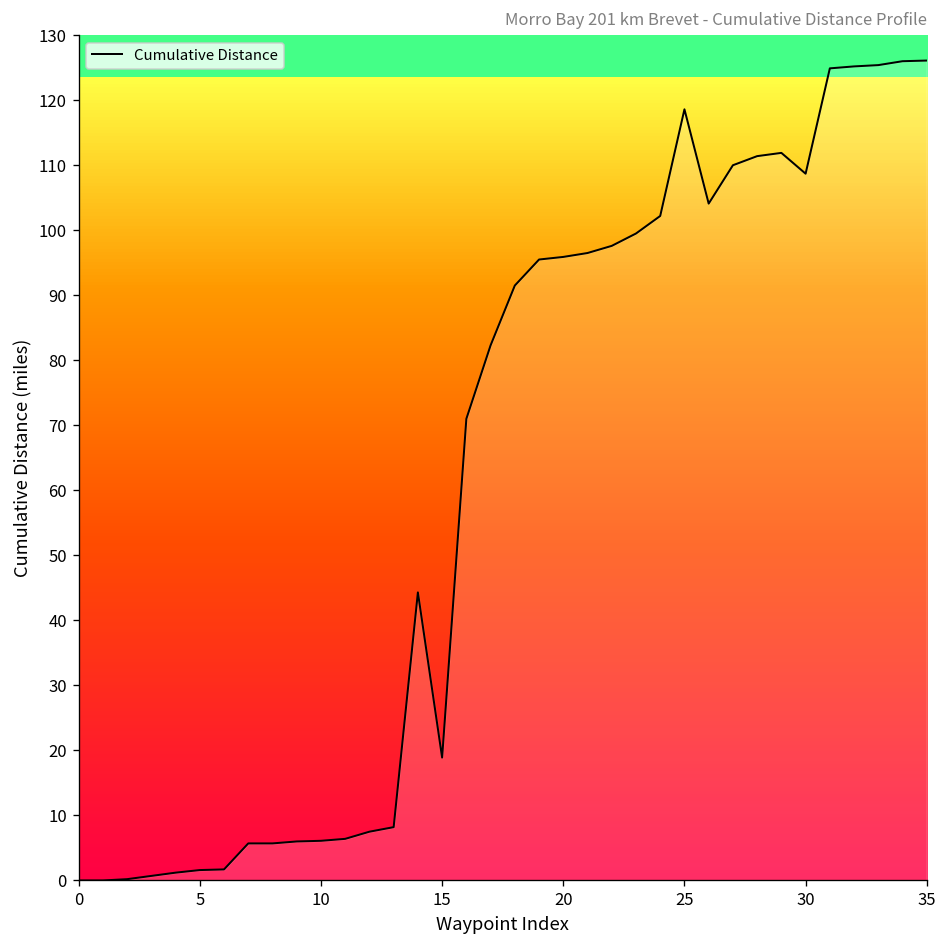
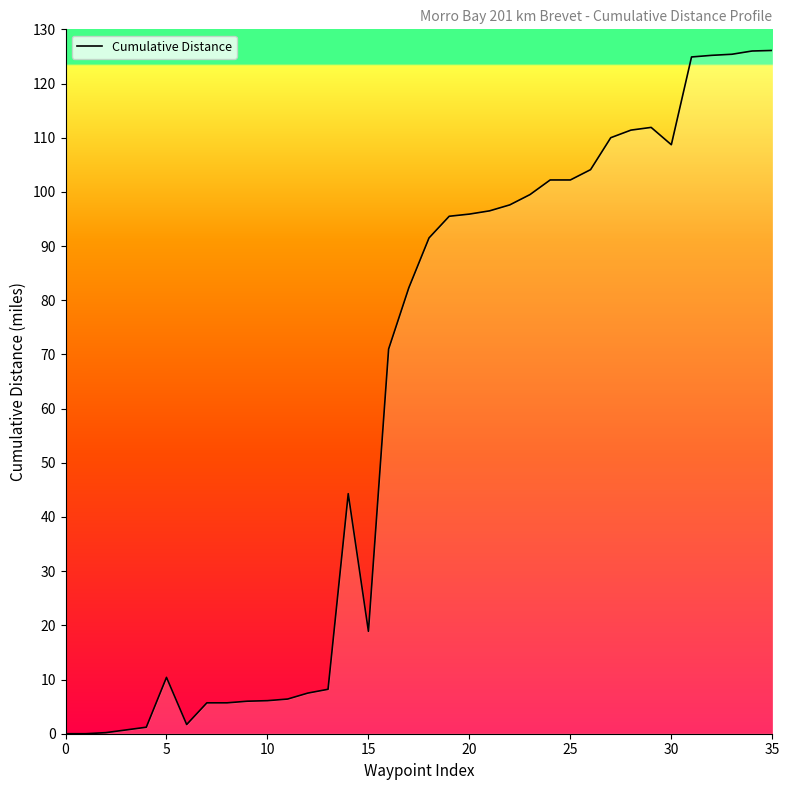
5: 2 -> 10
25: 119 -> 102
